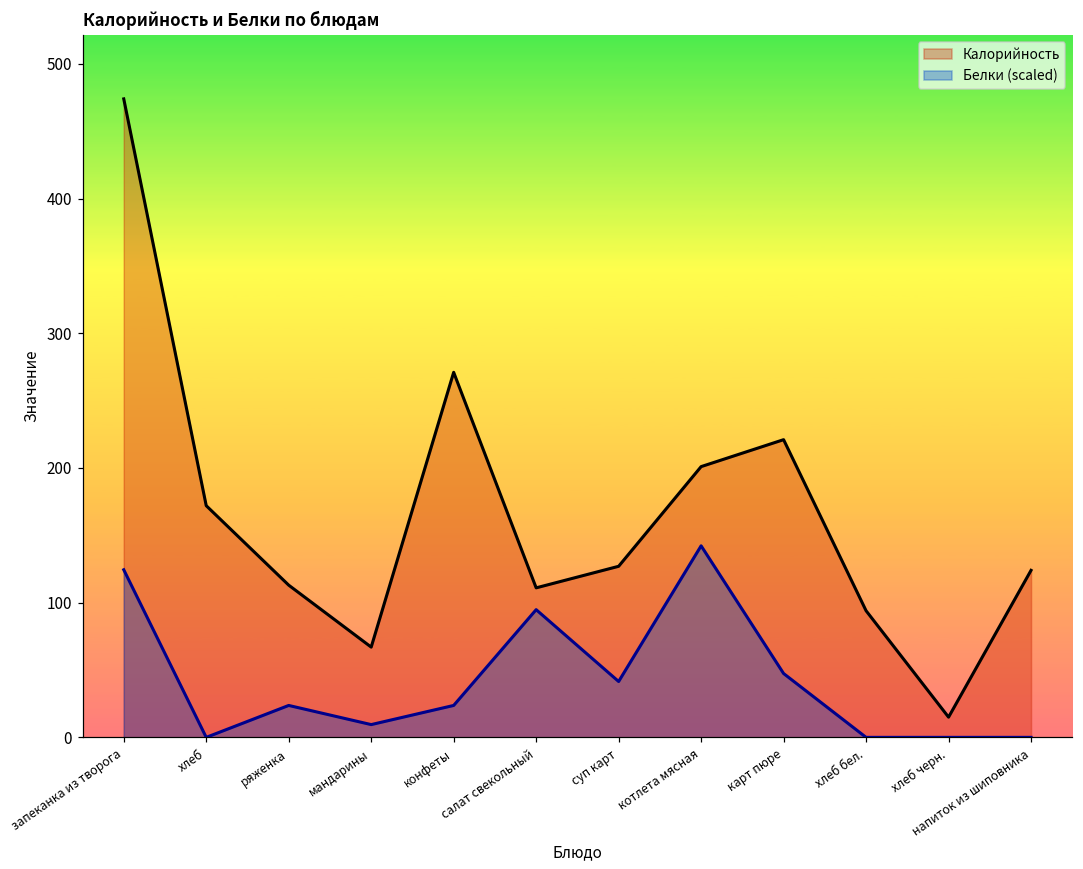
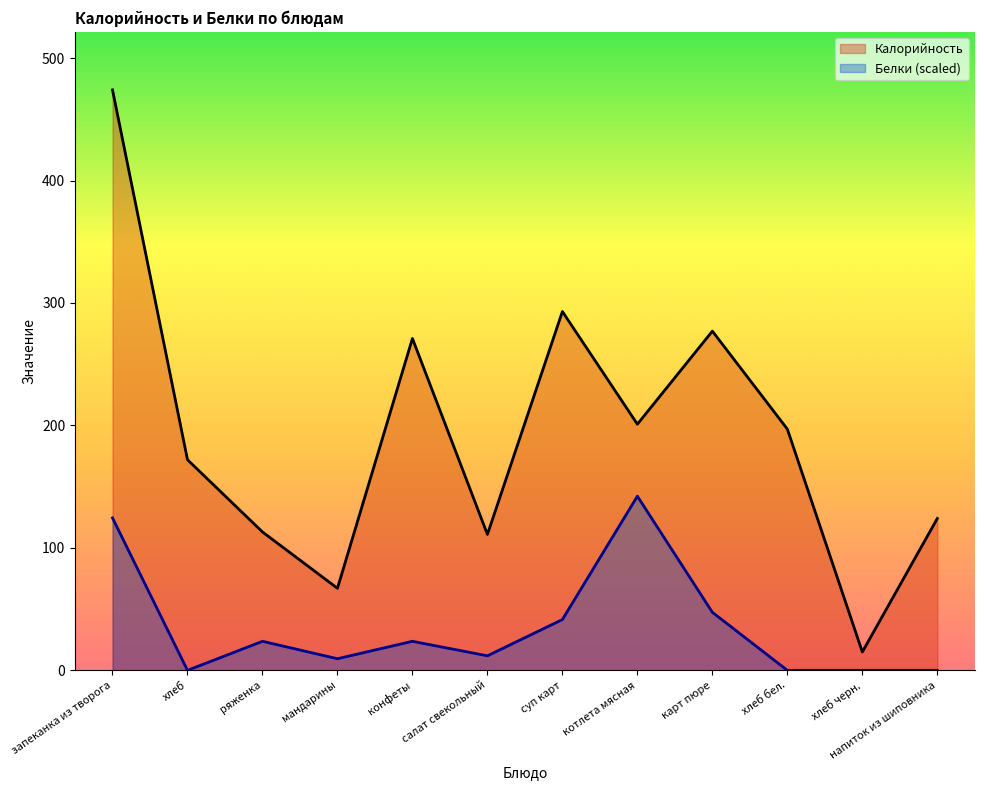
Белки (scaled), салат свекольный: 95 -> 12
Калорийность, суп карт: 127 -> 293
Калорийность, карт пюре: 221 -> 277
Калорийность, хлеб бел.: 94 -> 197
